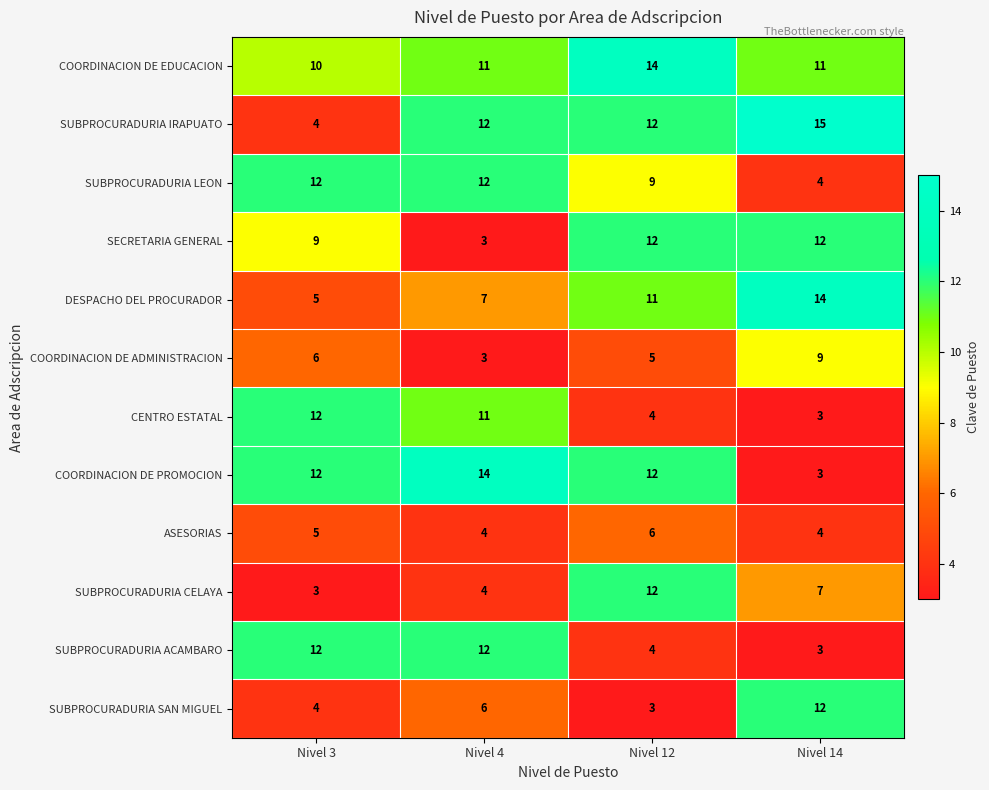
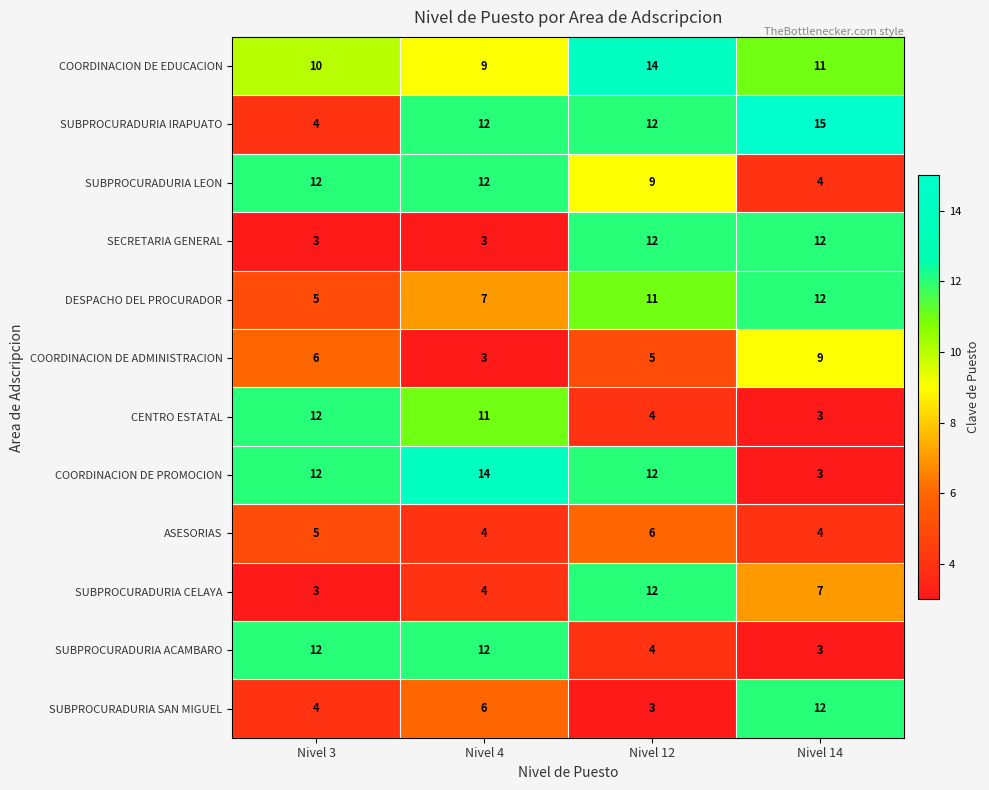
COORDINACION DE EDUCACION, Nivel 4: 11 -> 9
SECRETARIA GENERAL, Nivel 3: 9 -> 3
DESPACHO DEL PROCURADOR, Nivel 14: 14 -> 12
